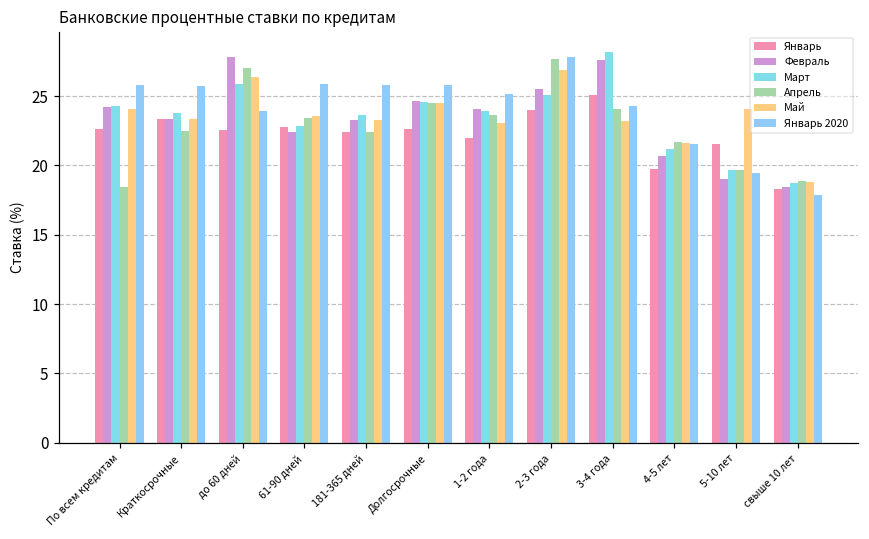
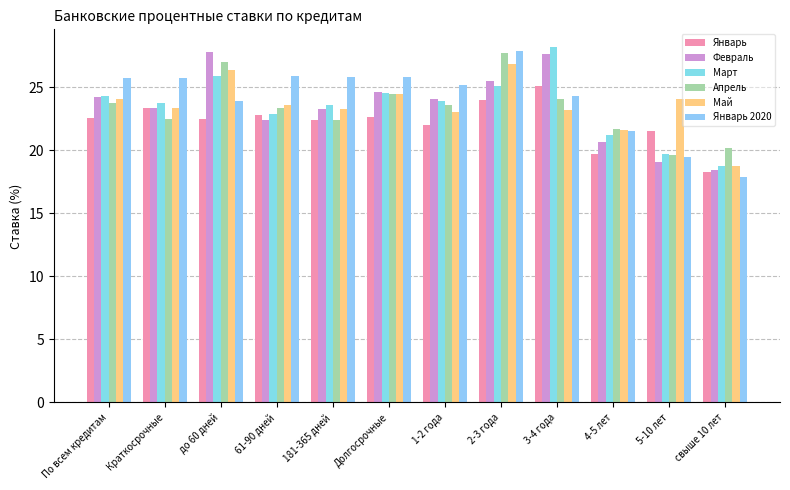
Апрель, По всем кредитам: 18.4 -> 23.8
Апрель, свыше 10 лет: 18.9 -> 20.2
